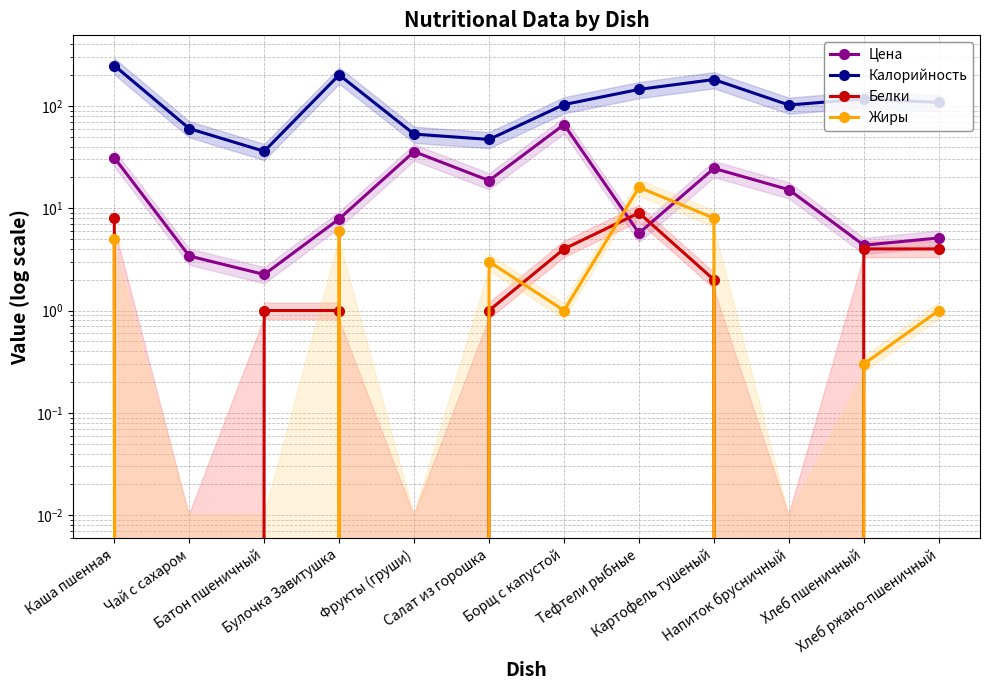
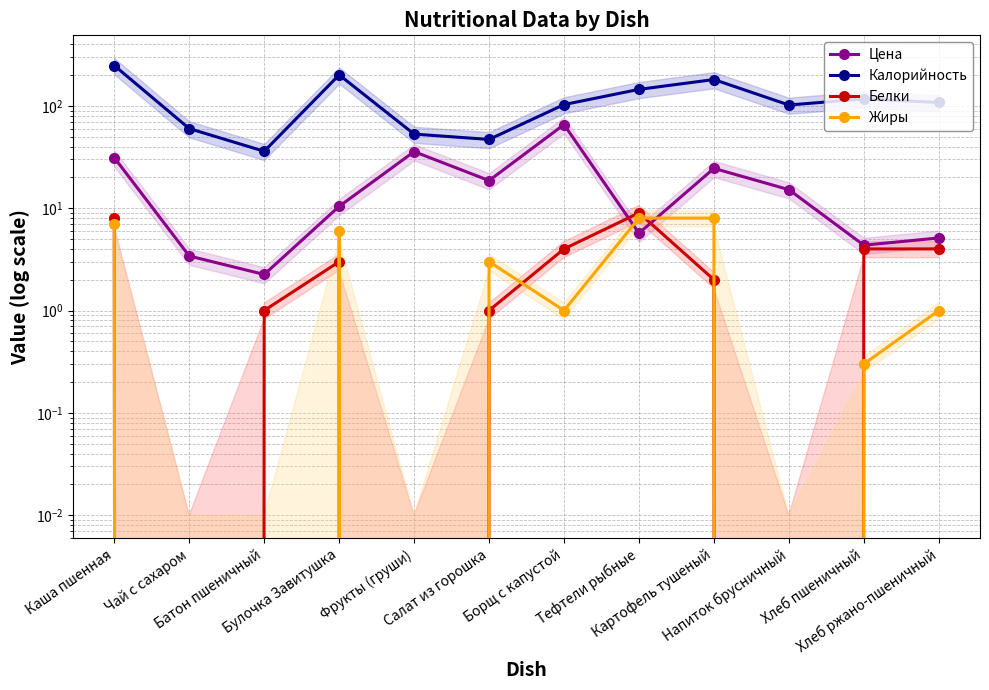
Жиры, Каша пшенная: 5 -> 7
Цена, Булочка Завитушка: 8 -> 10
Белки, Булочка Завитушка: 1 -> 3
Жиры, Тефтели рыбные: 16 -> 8
